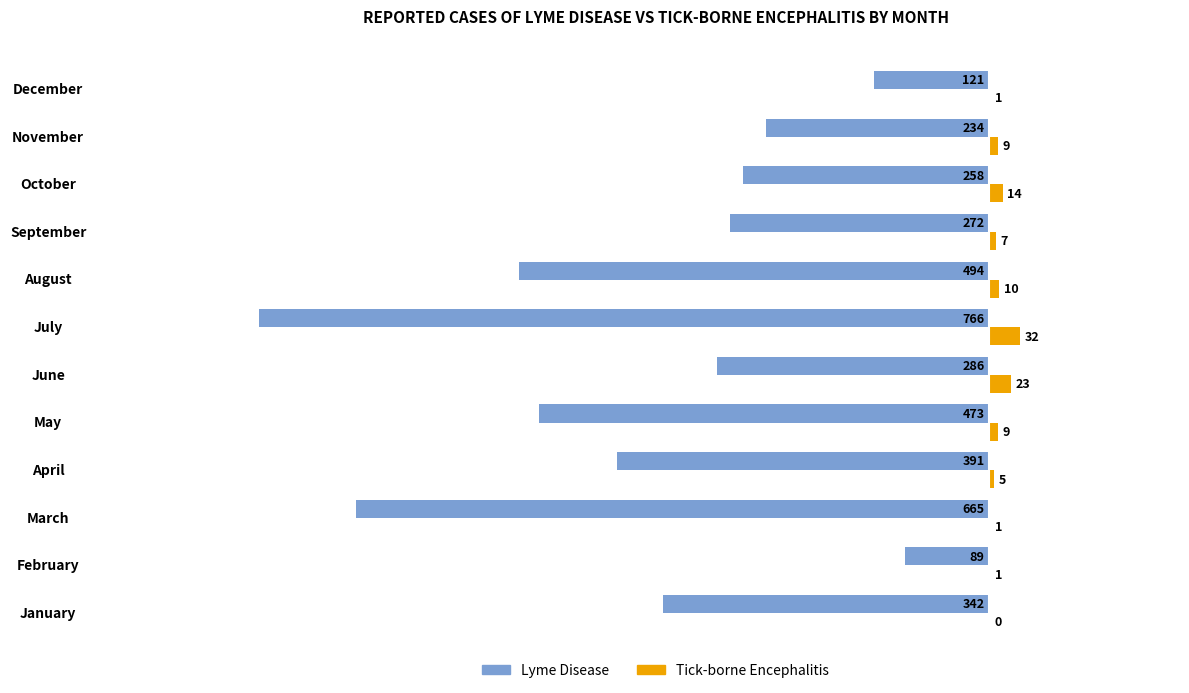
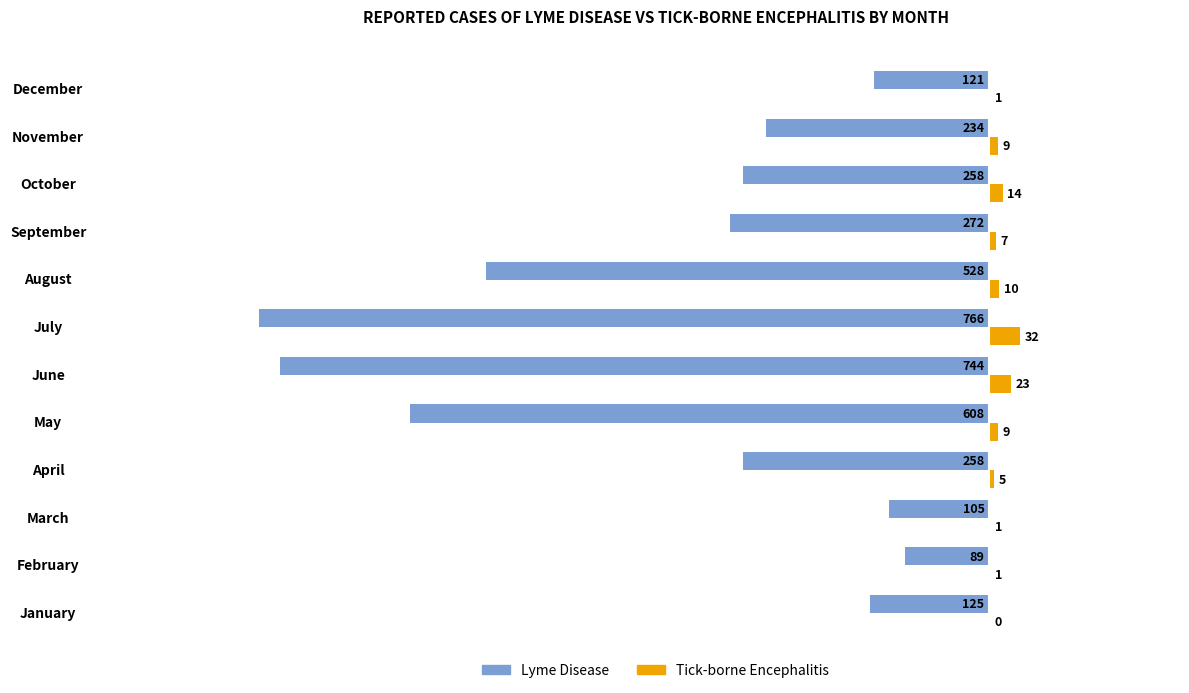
Lyme Disease, August: 494 -> 528
Lyme Disease, June: 286 -> 744
Lyme Disease, May: 473 -> 608
Lyme Disease, April: 391 -> 258
Lyme Disease, March: 665 -> 105
Lyme Disease, January: 342 -> 125
